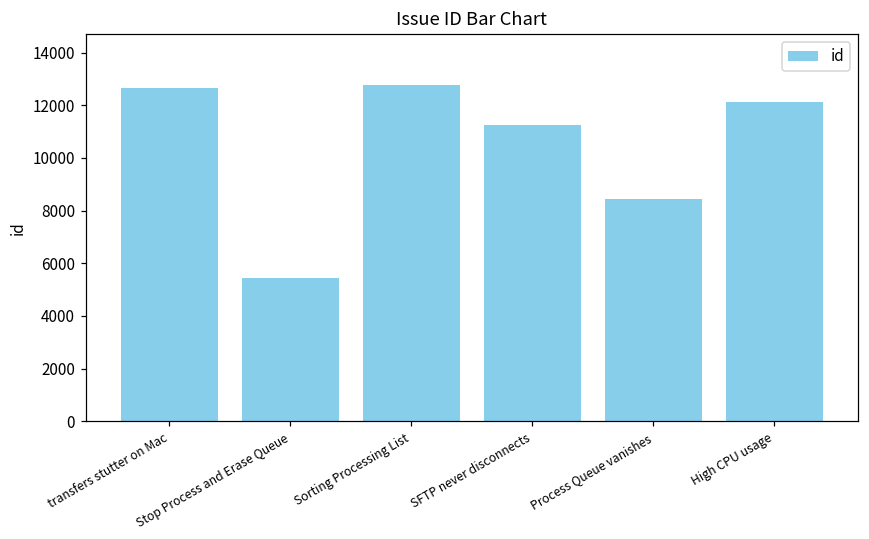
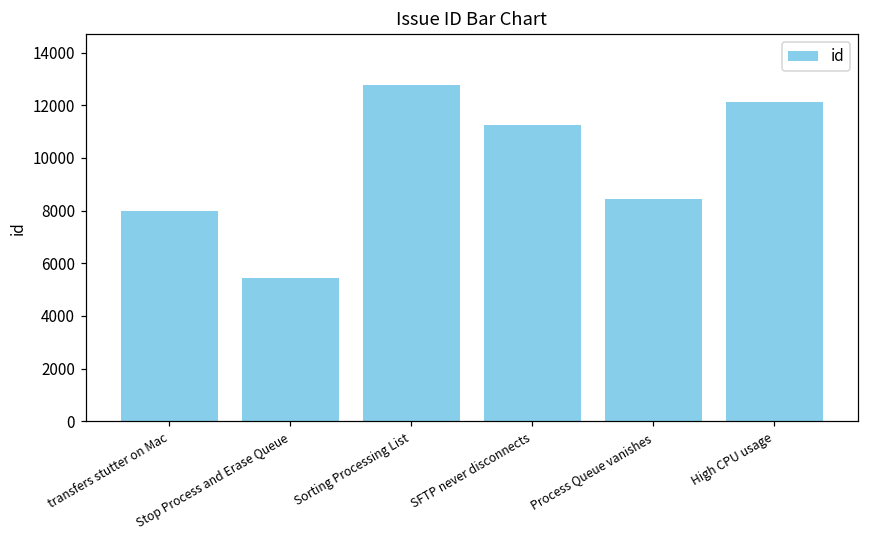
transfers stutter on Mac: 12600 -> 8000
